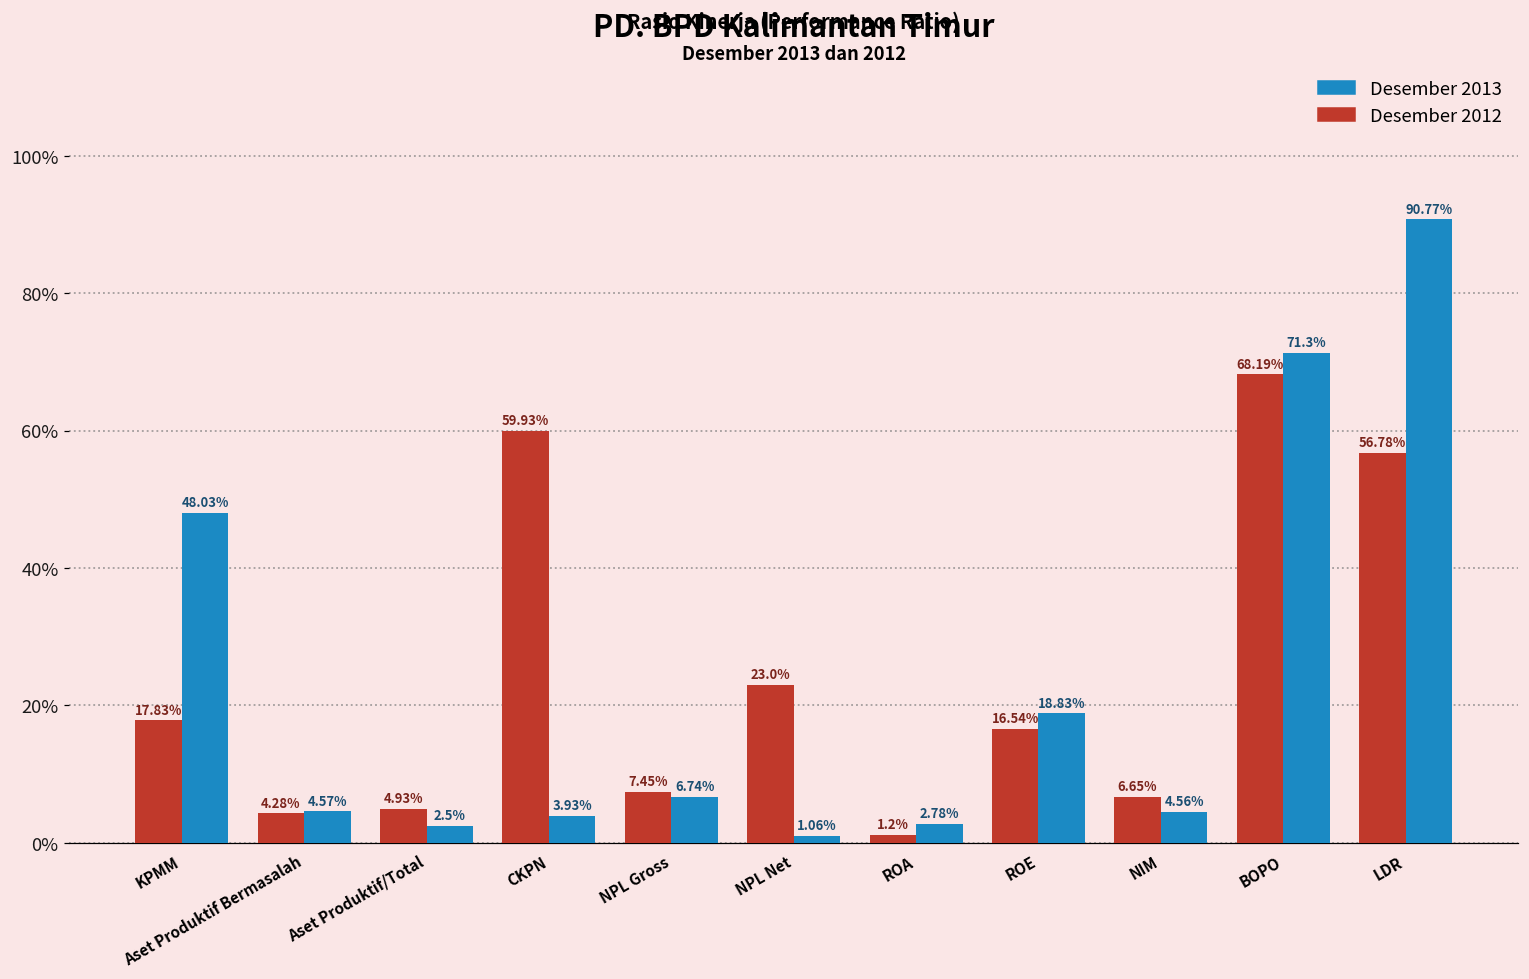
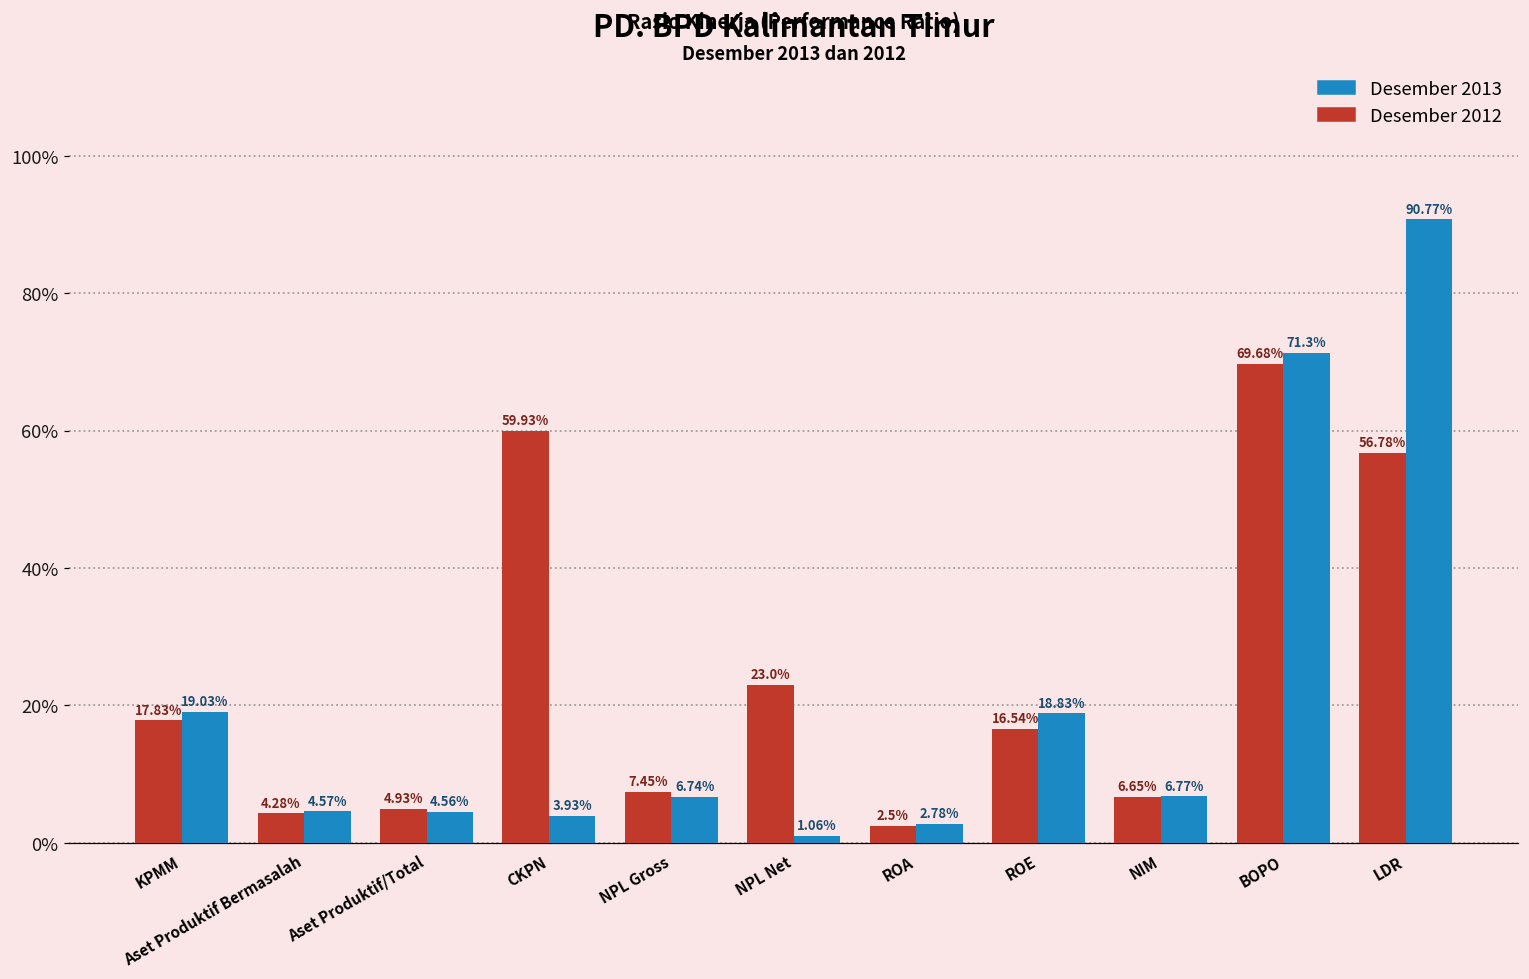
Desember 2013, KPMM: 48.03% -> 19.03%
Desember 2013, Aset Produktif/Total: 2.5% -> 4.56%
Desember 2012, ROA: 1.2% -> 2.5%
Desember 2013, NIM: 4.56% -> 6.77%
Desember 2012, BOPO: 68.19% -> 69.68%
